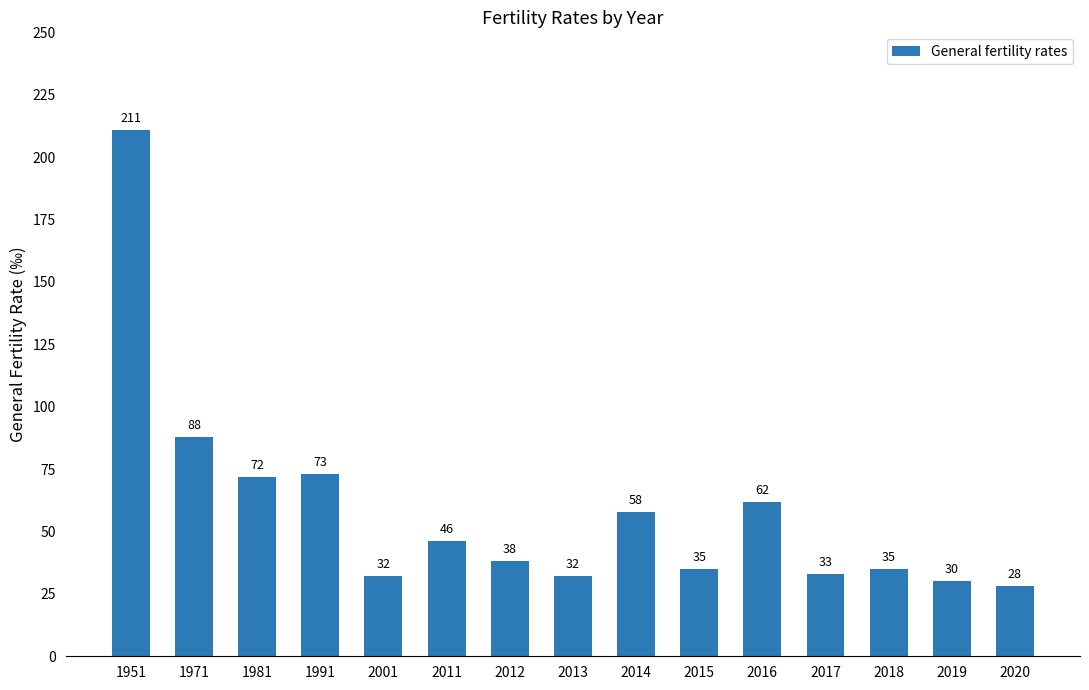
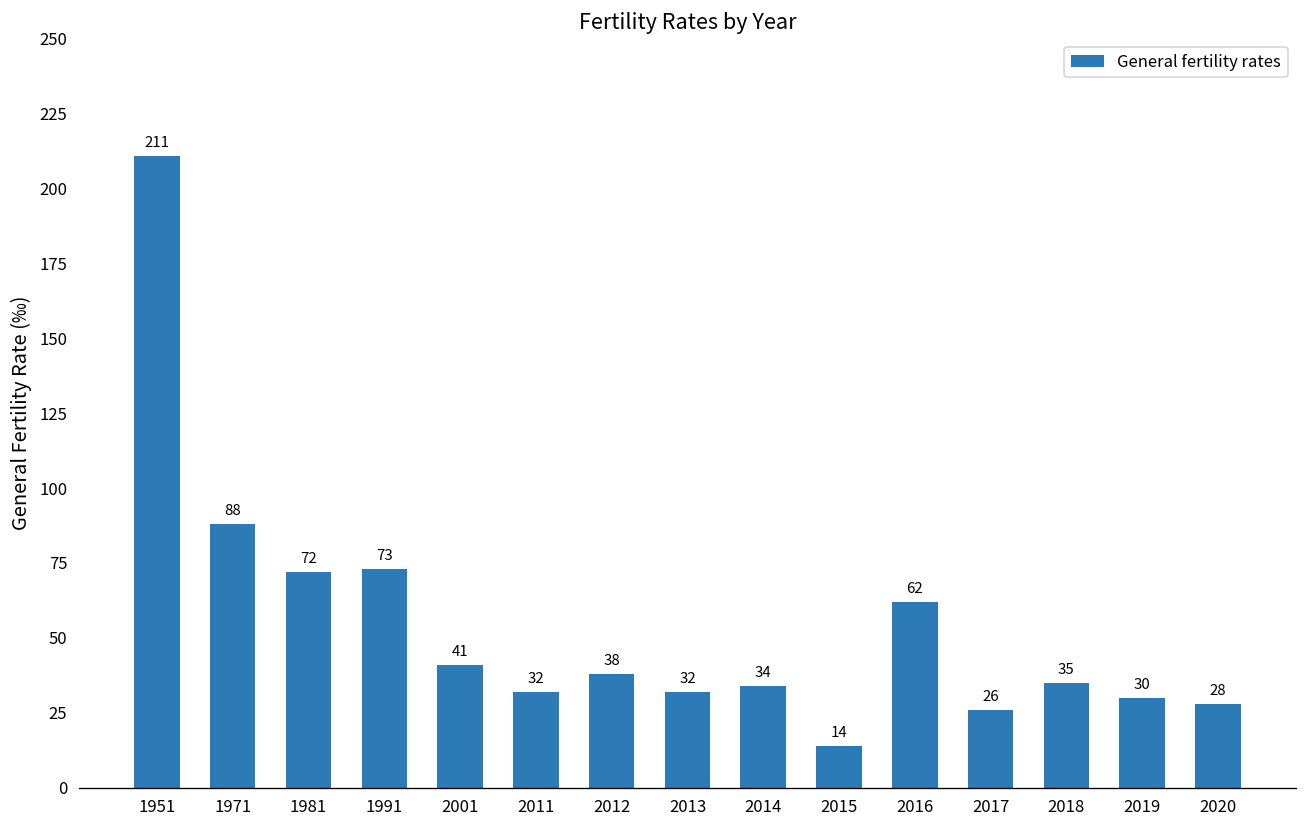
2001: 32 -> 41
2011: 46 -> 32
2014: 58 -> 34
2015: 35 -> 14
2017: 33 -> 26
